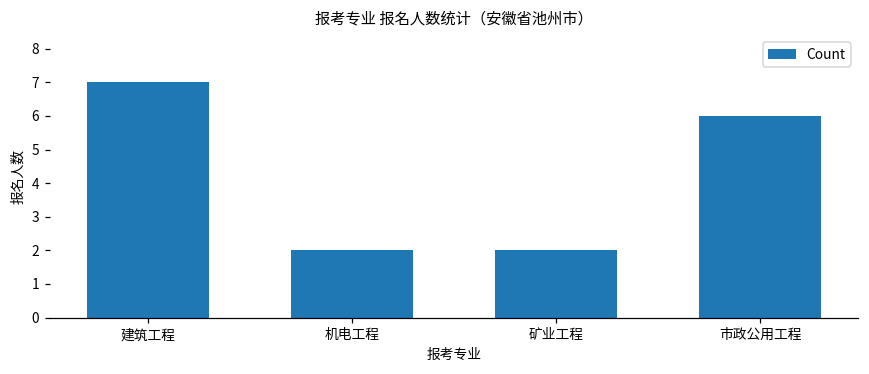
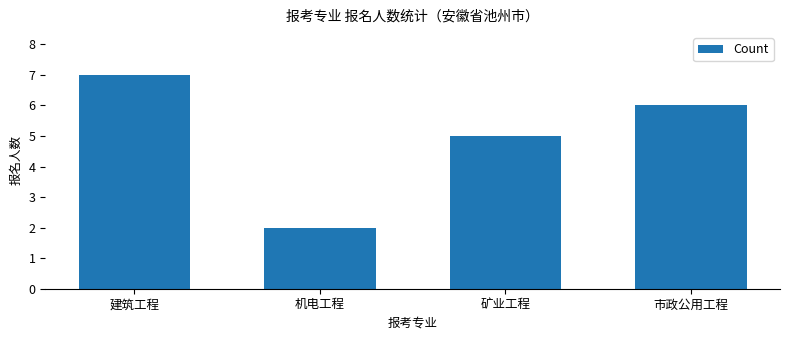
矿业工程: 2 -> 5
